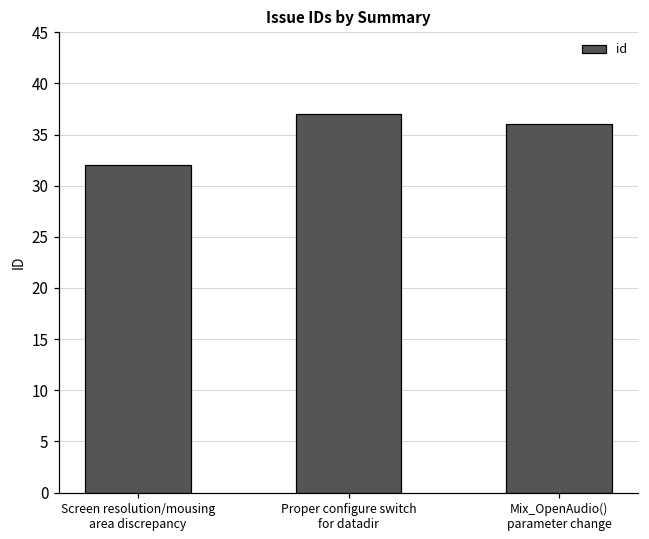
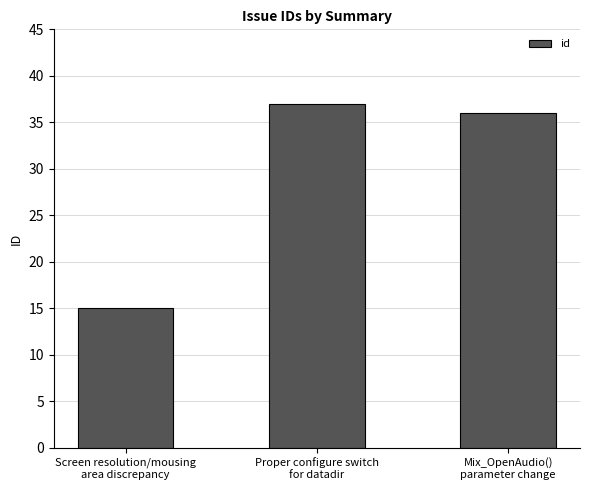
Screen resolution/mousing area discrepancy: 32 -> 15
